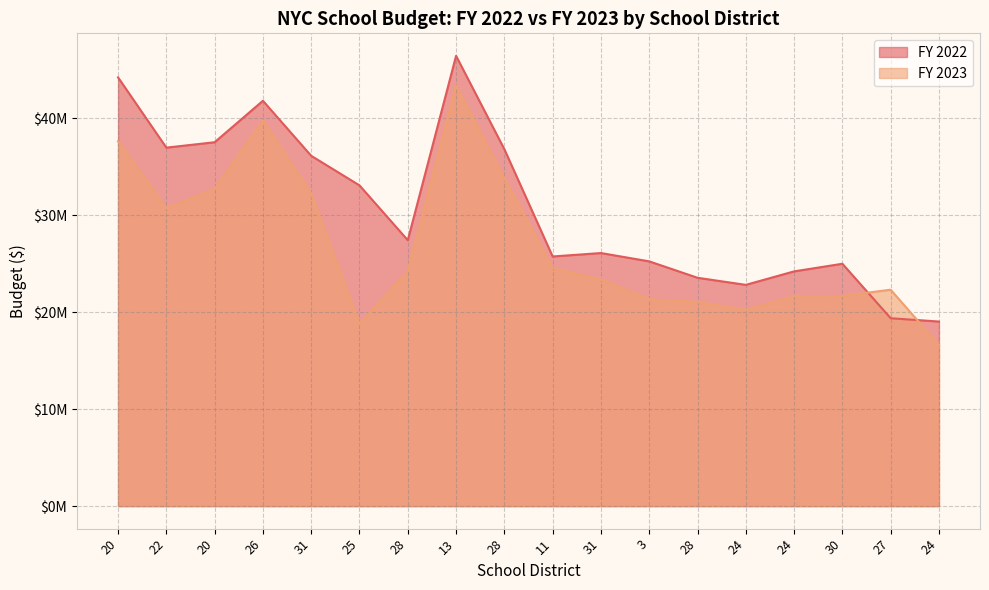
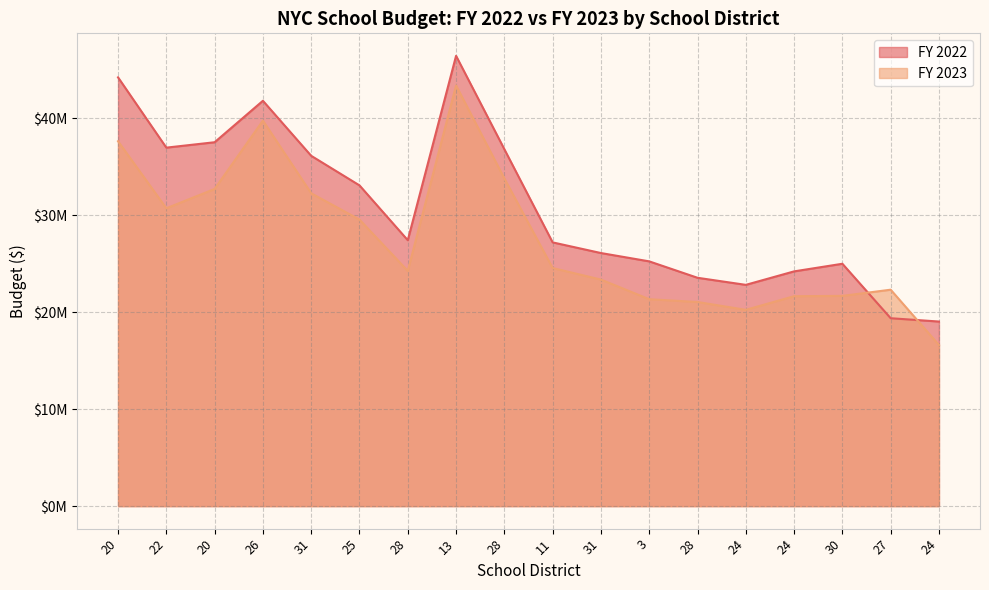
FY 2023, 25: $19000000 -> $30000000
FY 2022, 11: $26000000 -> $27000000
